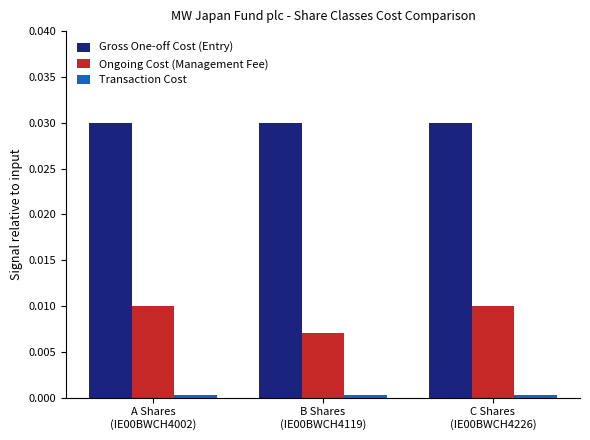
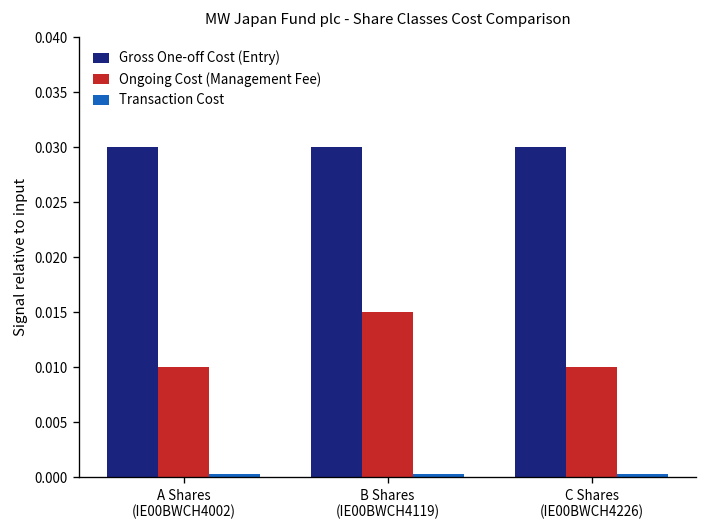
Ongoing Cost (Management Fee), B Shares (IE00BWCH4119): 0.007 -> 0.015
